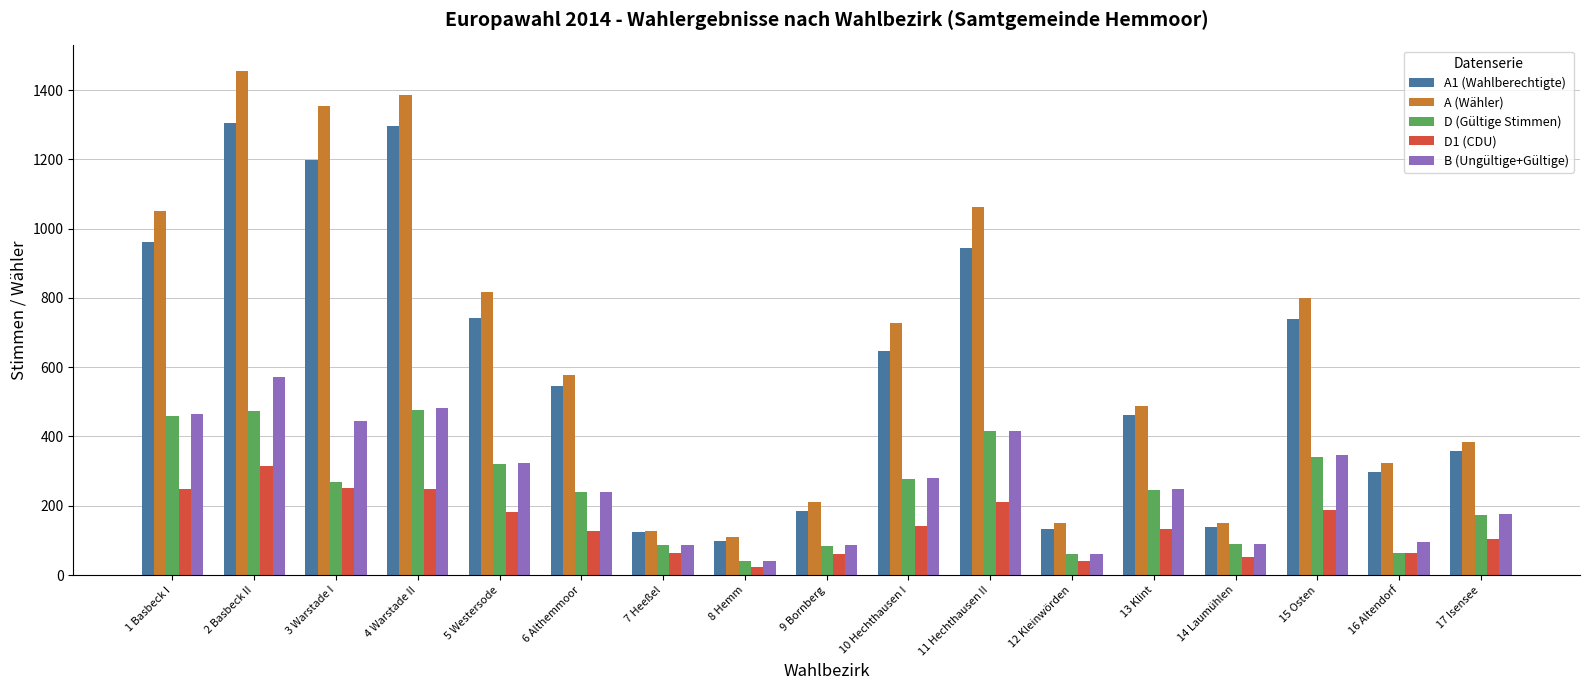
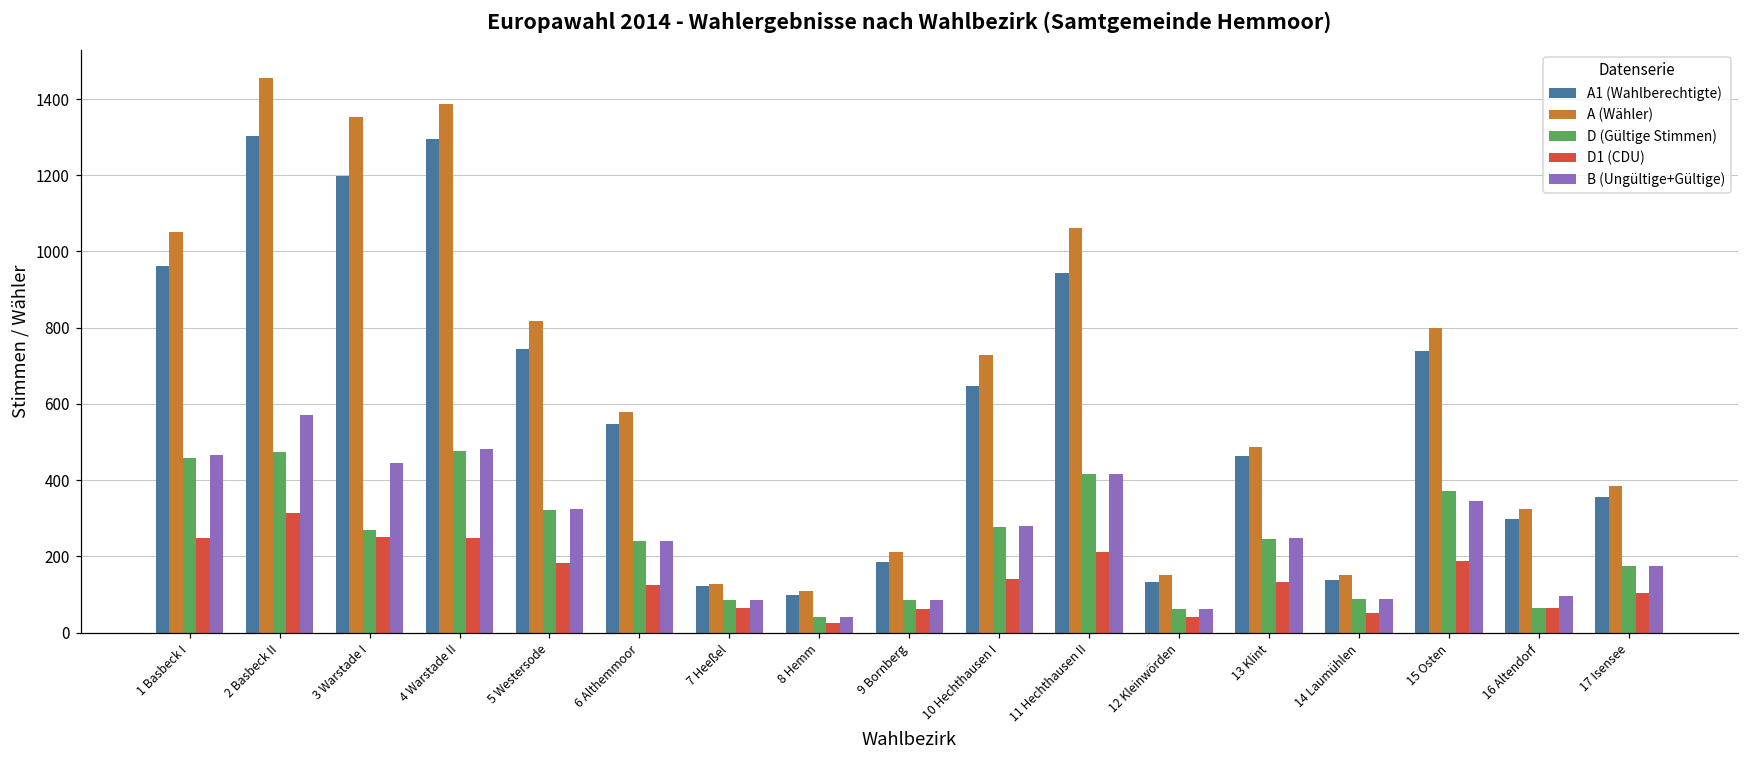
D (Gültige Stimmen), 15 Osten: 340 -> 370
